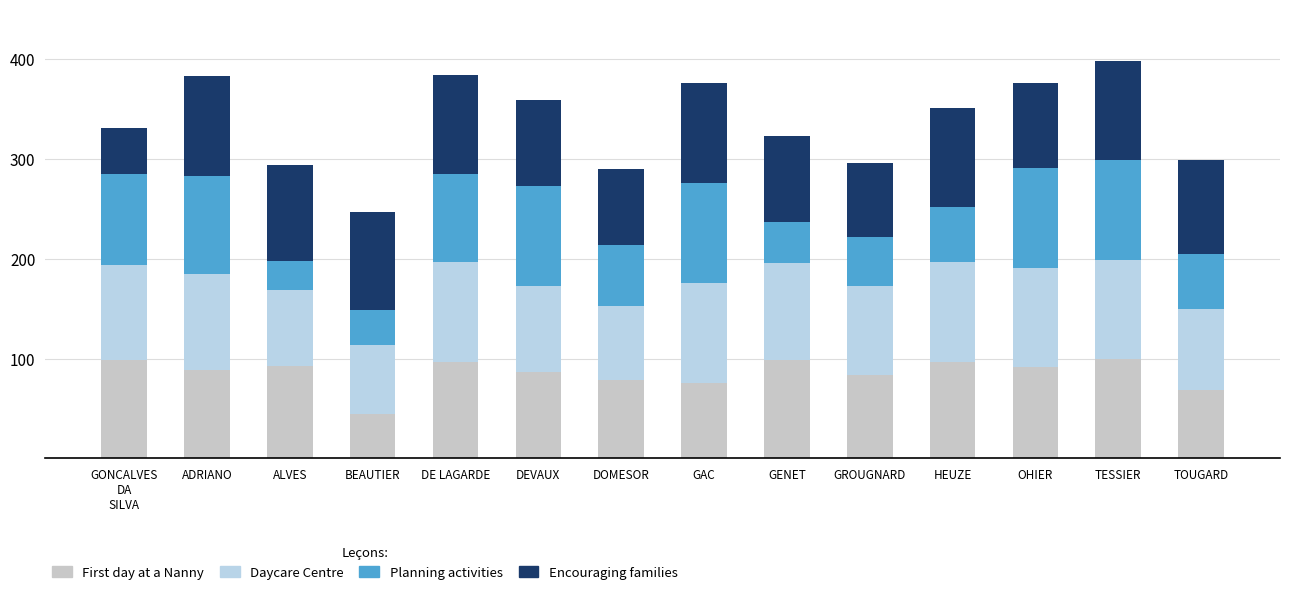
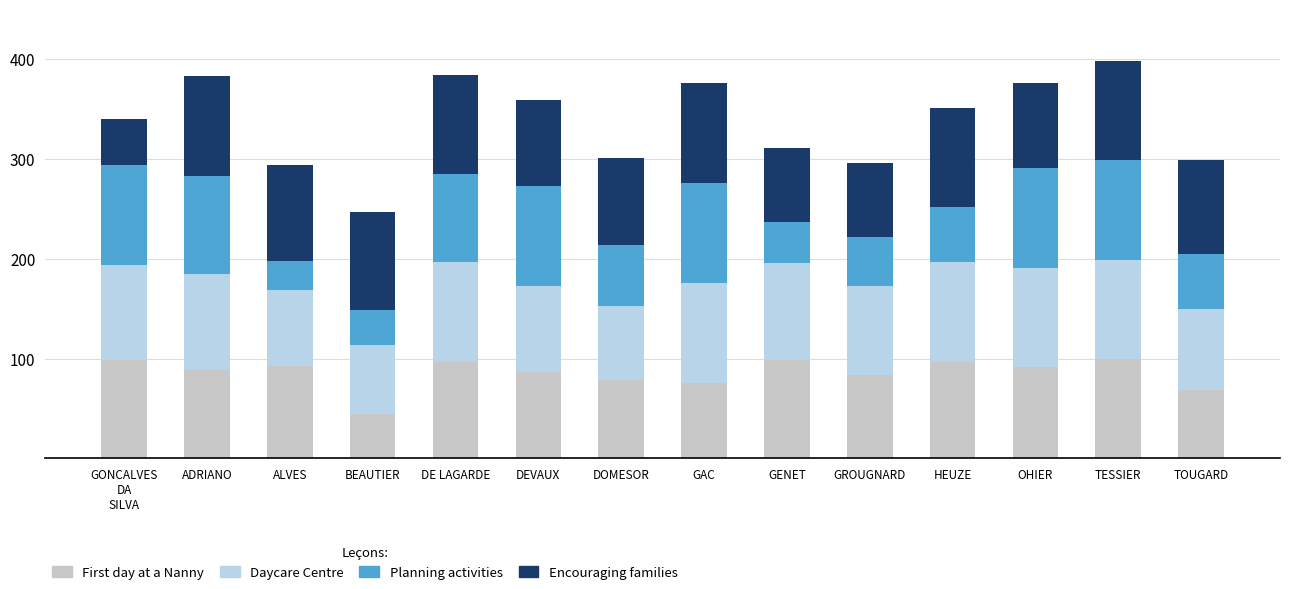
Planning activities, GONCALVES DA SILVA: 90 -> 100
Encouraging families, DOMESOR: 80 -> 90
Encouraging families, GENET: 90 -> 70
